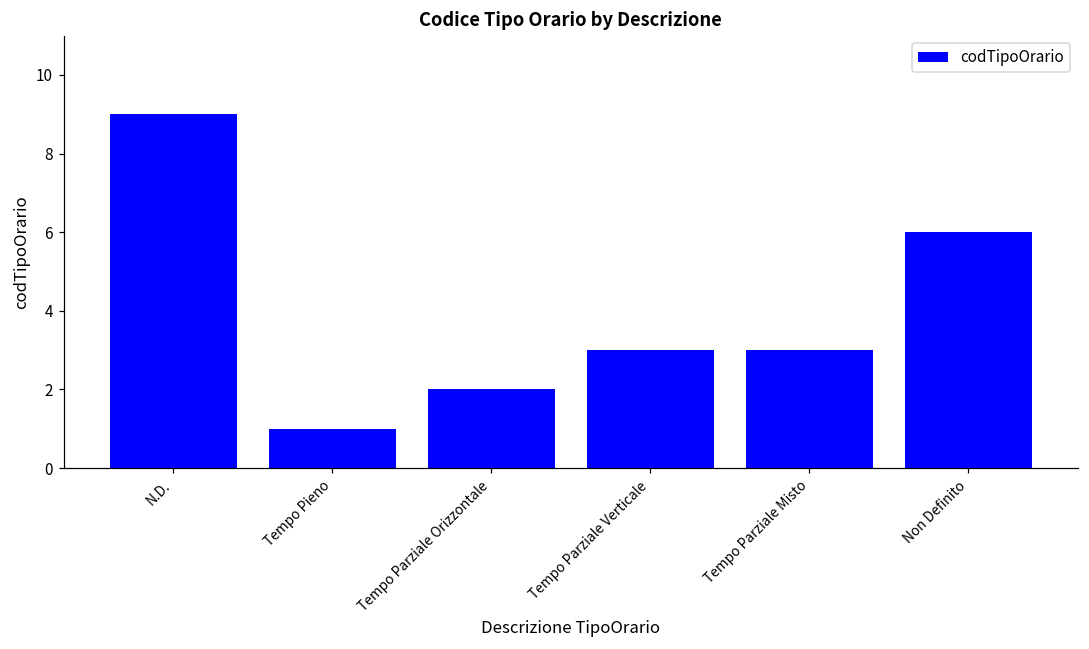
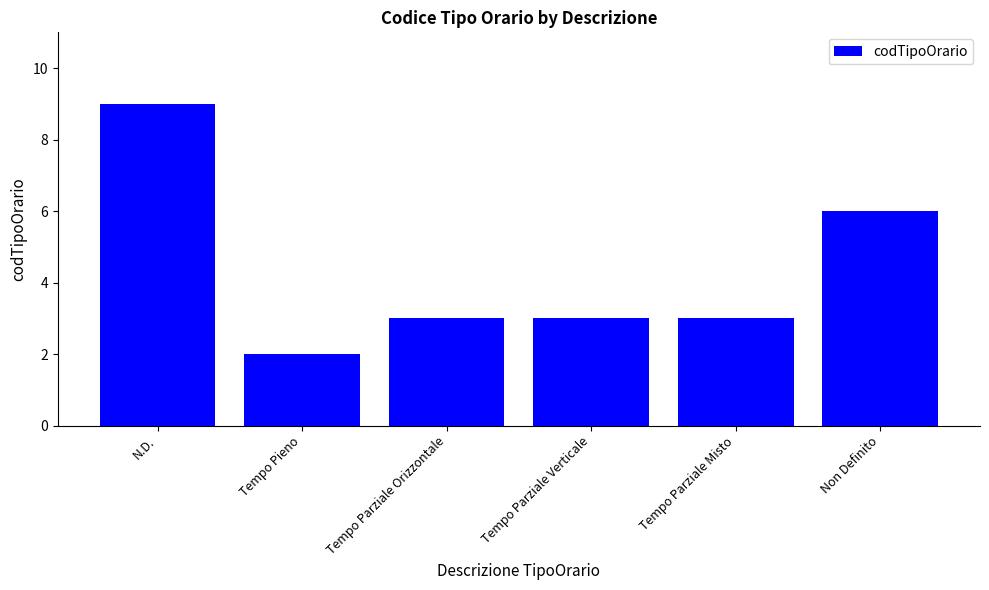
Tempo Pieno: 1 -> 2
Tempo Parziale Orizzontale: 2 -> 3
